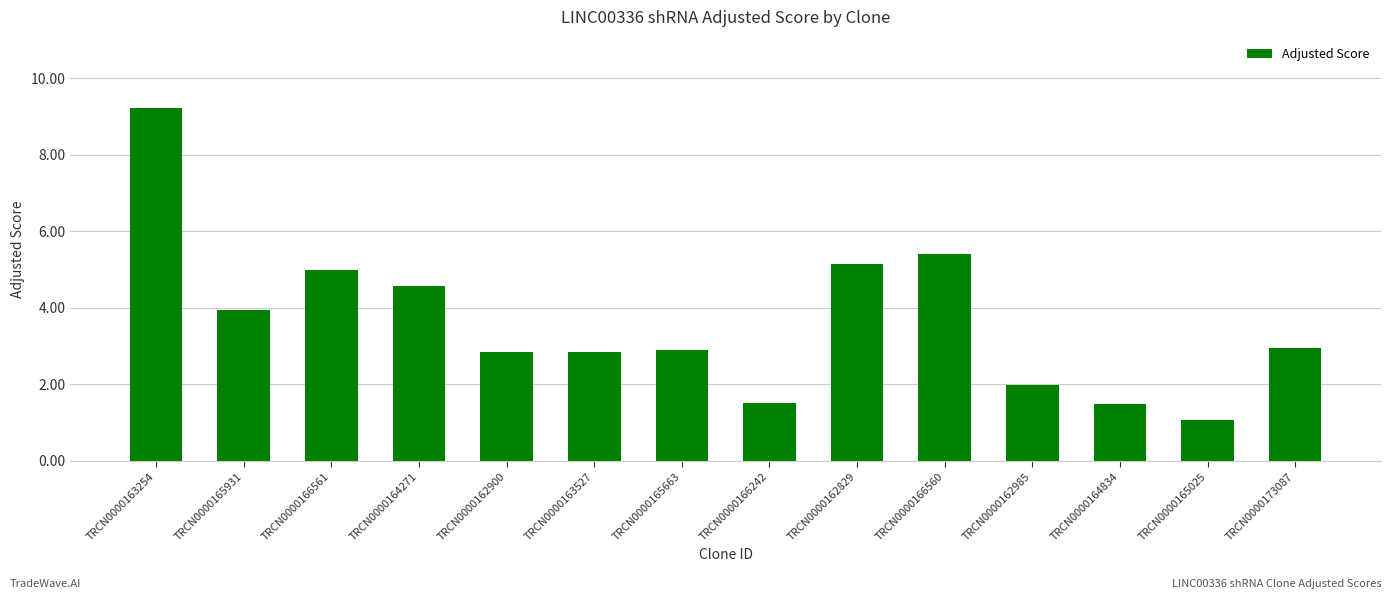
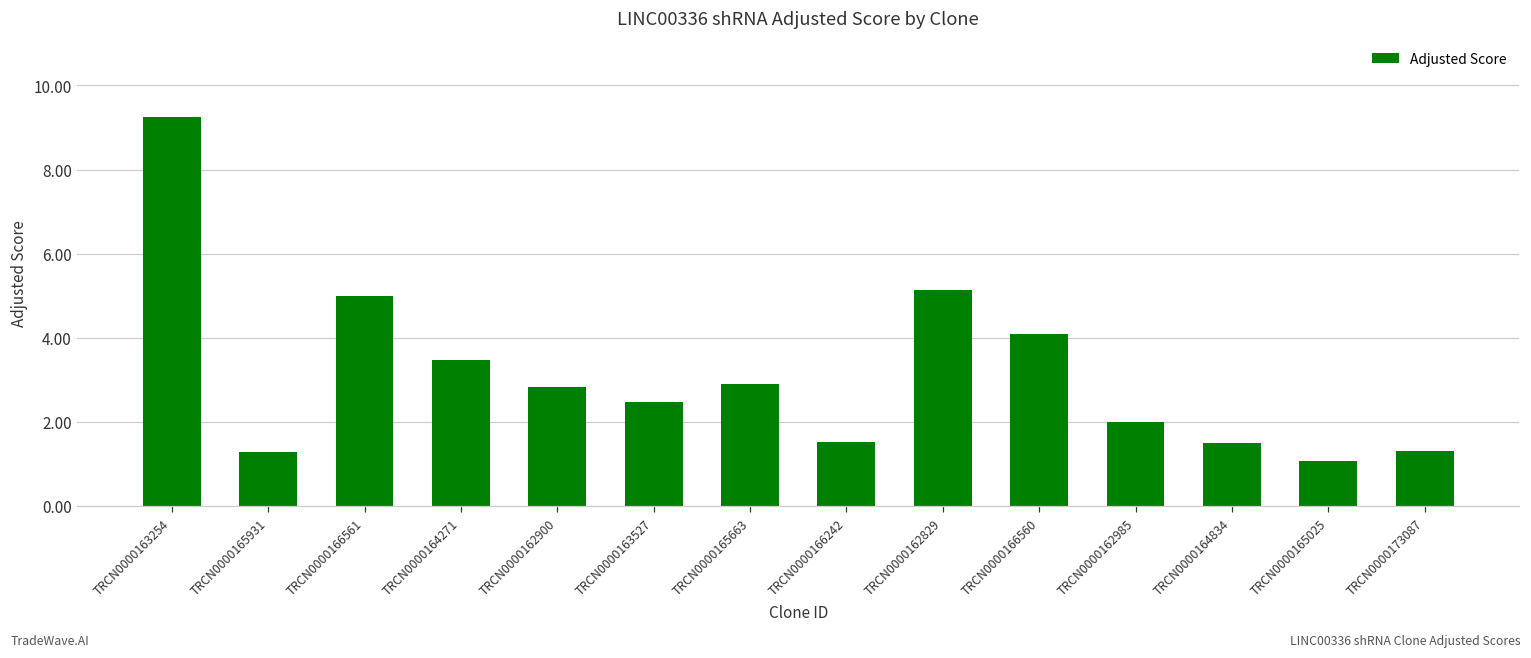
TRCN0000165931: 3.9 -> 1.3
TRCN0000164271: 4.6 -> 3.5
TRCN0000163527: 2.8 -> 2.5
TRCN0000166560: 5.4 -> 4.1
TRCN0000173087: 3.0 -> 1.3
